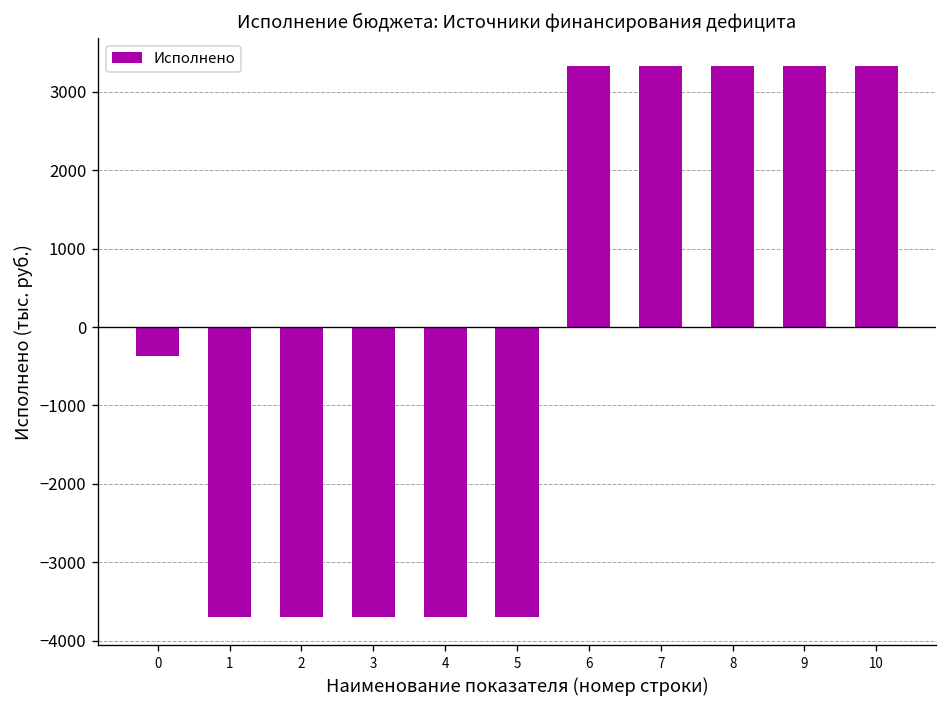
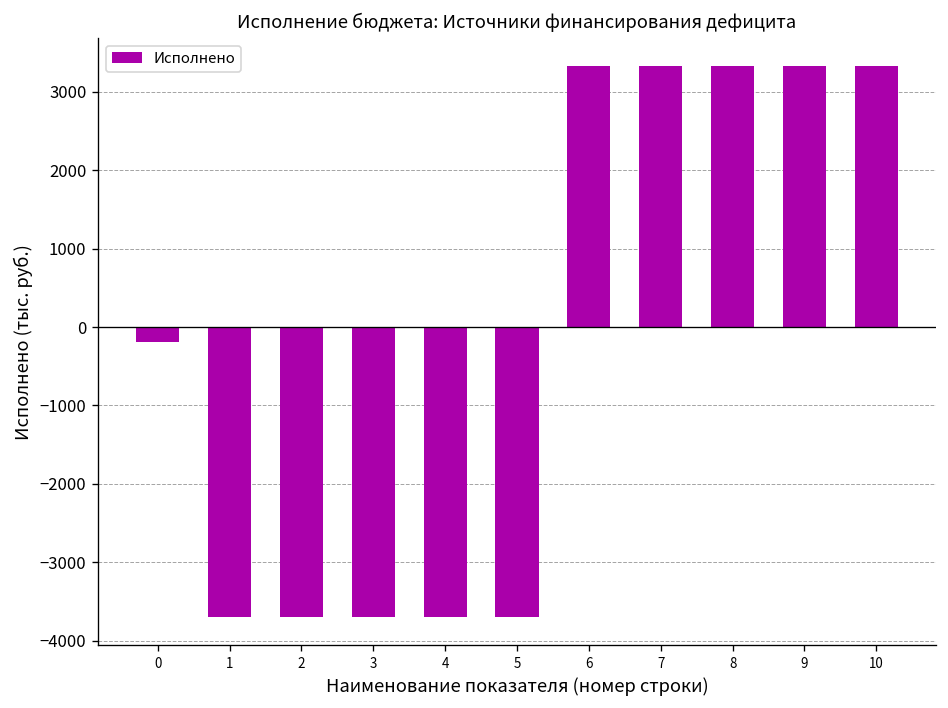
0: -400 -> -200
